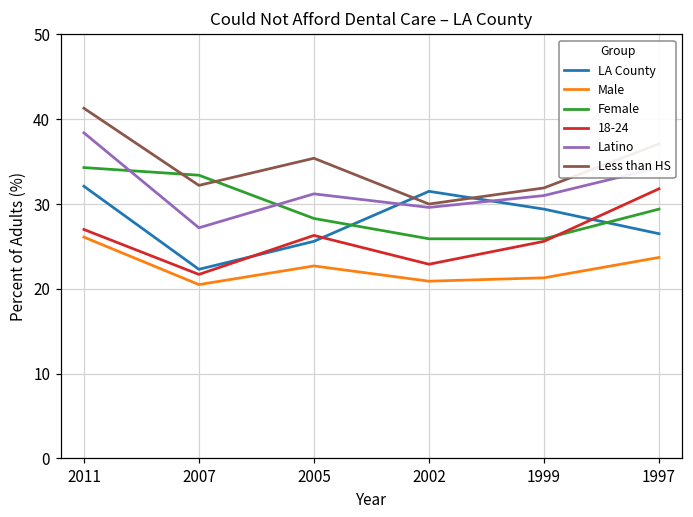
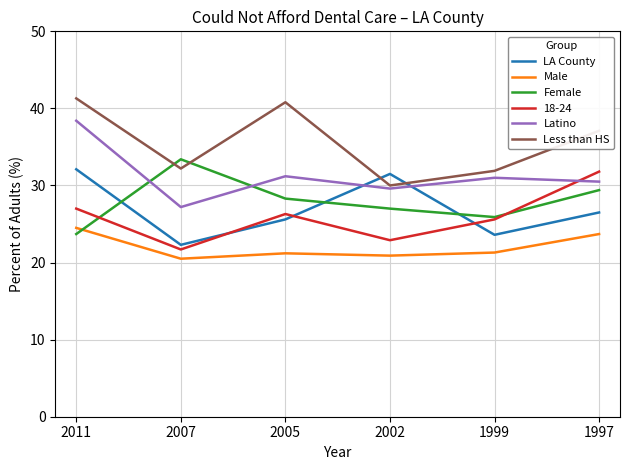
Male, 2011: 26 -> 25
Female, 2011: 34 -> 24
Male, 2005: 23 -> 21
Less than HS, 2005: 35 -> 41
Female, 2002: 26 -> 27
LA County, 1999: 29 -> 24
Latino, 1997: 34 -> 31
